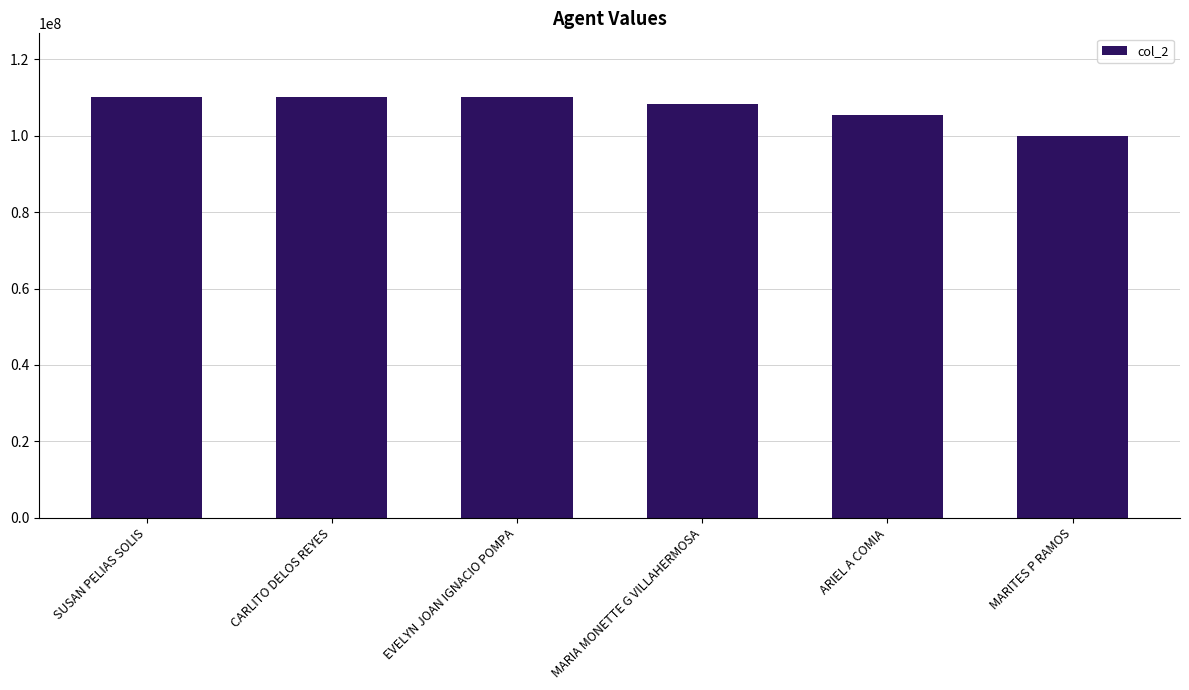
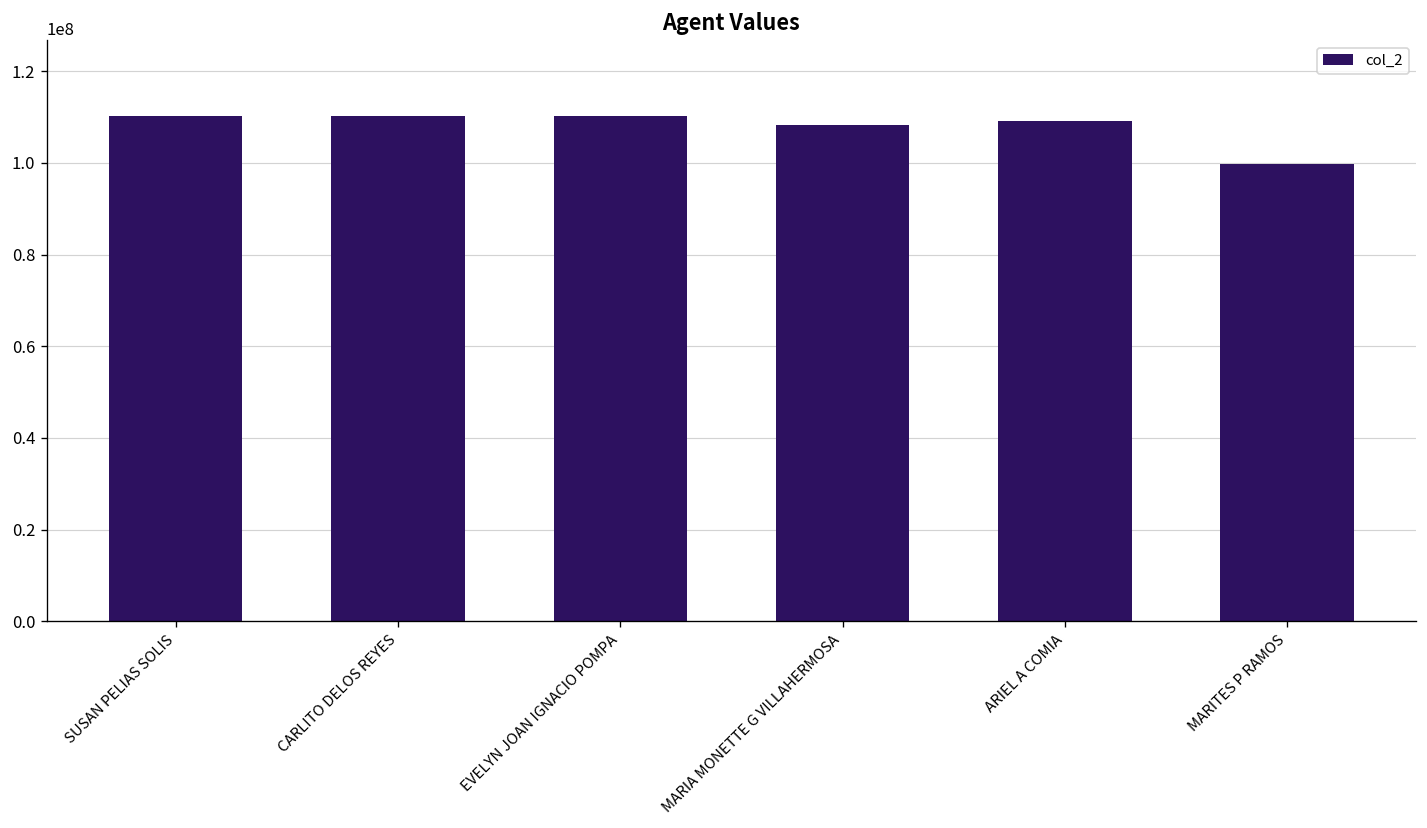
ARIEL A COMIA: 106000000 -> 109000000
